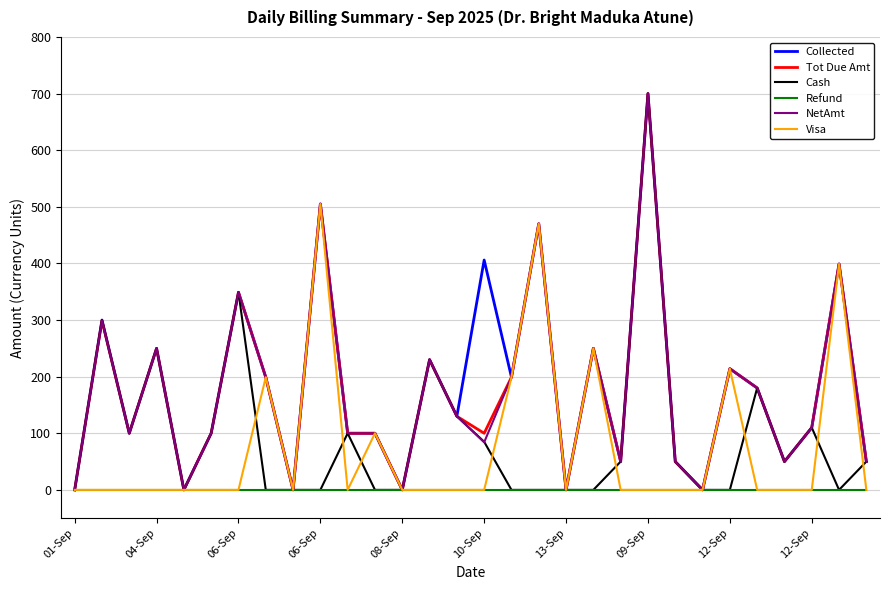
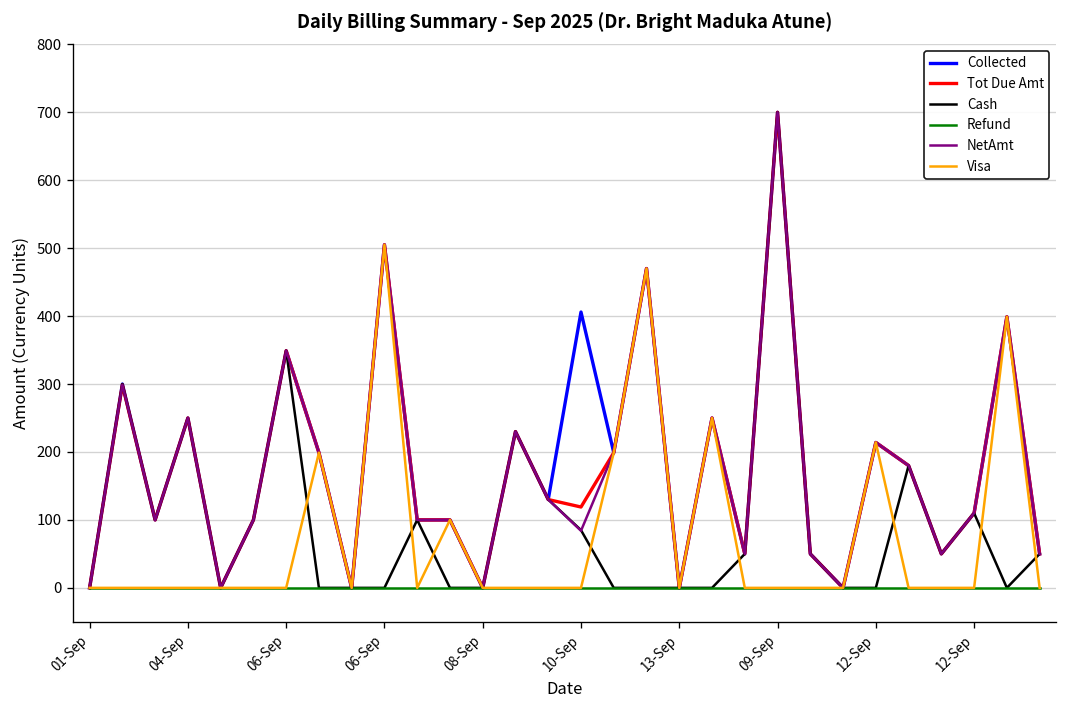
Tot Due Amt, 10-Sep: 100 -> 120
